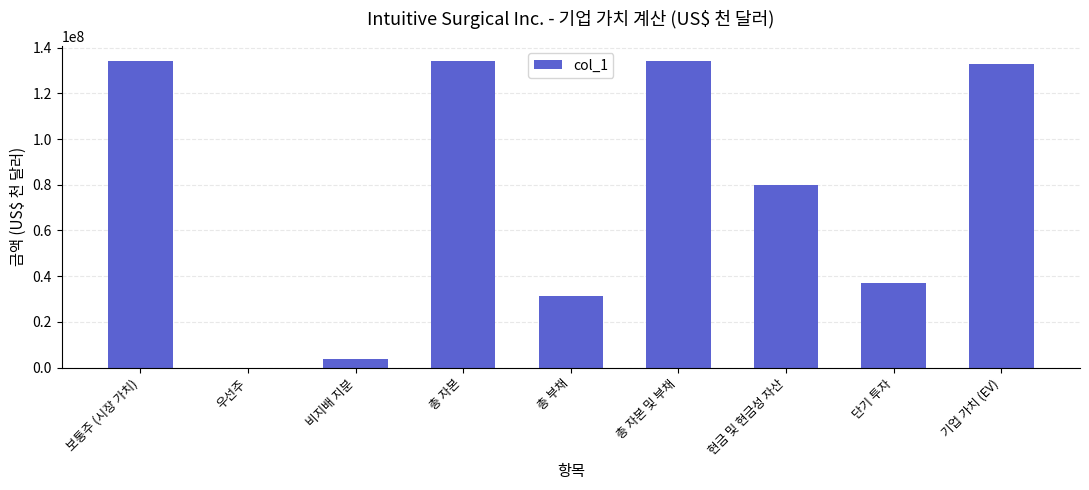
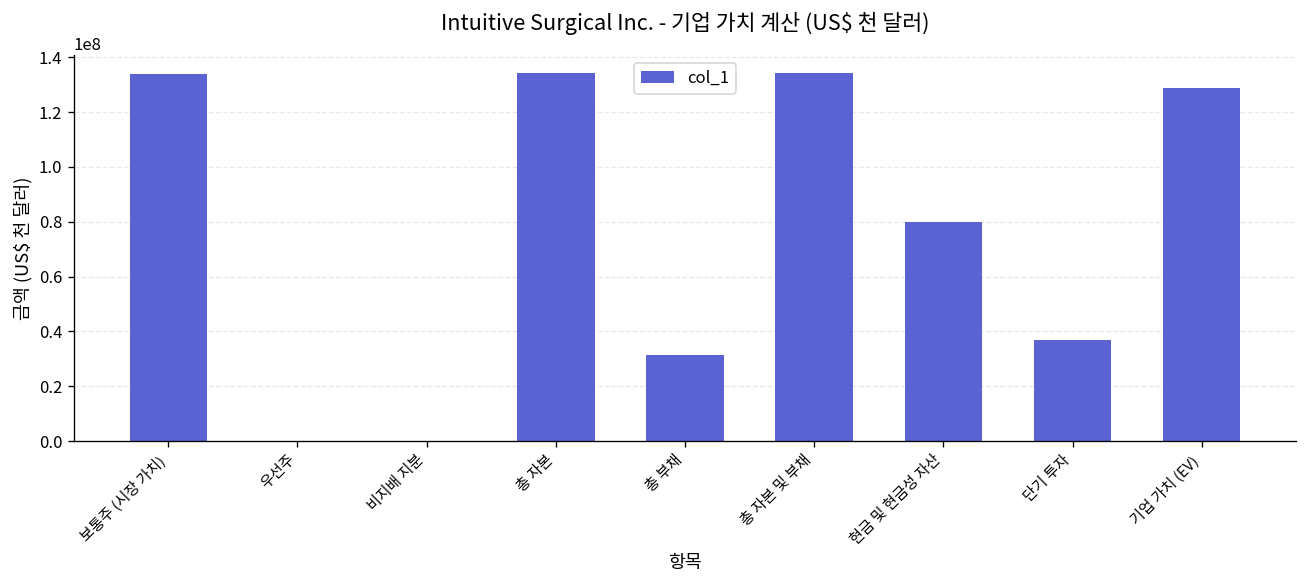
비지배 지분: 4000000 -> 0
기업 가치 (EV): 133000000 -> 129000000
